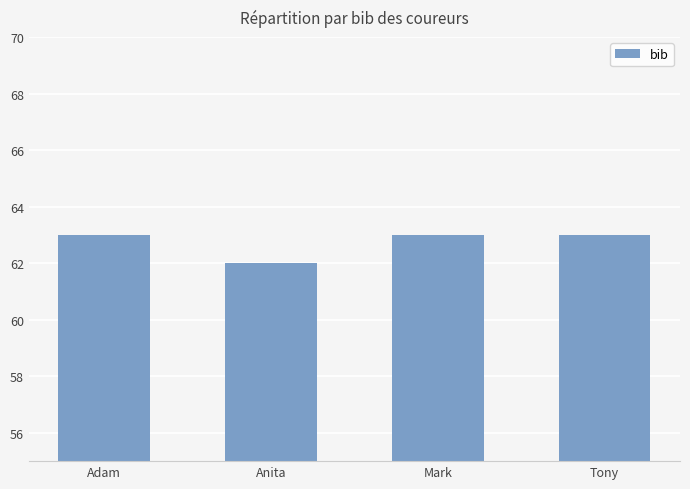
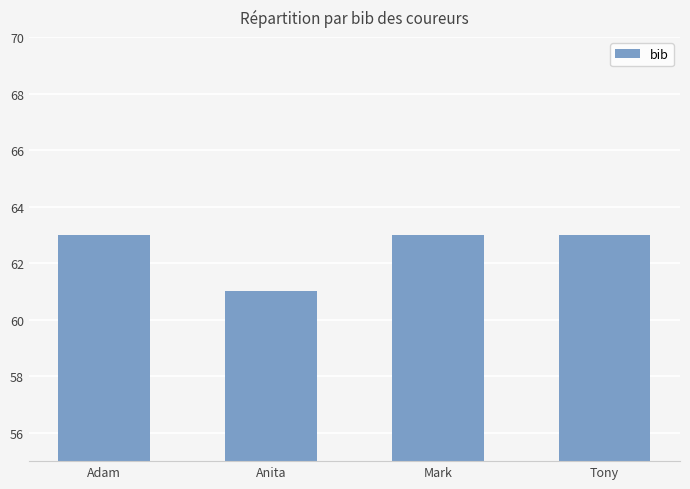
Anita: 62 -> 61
